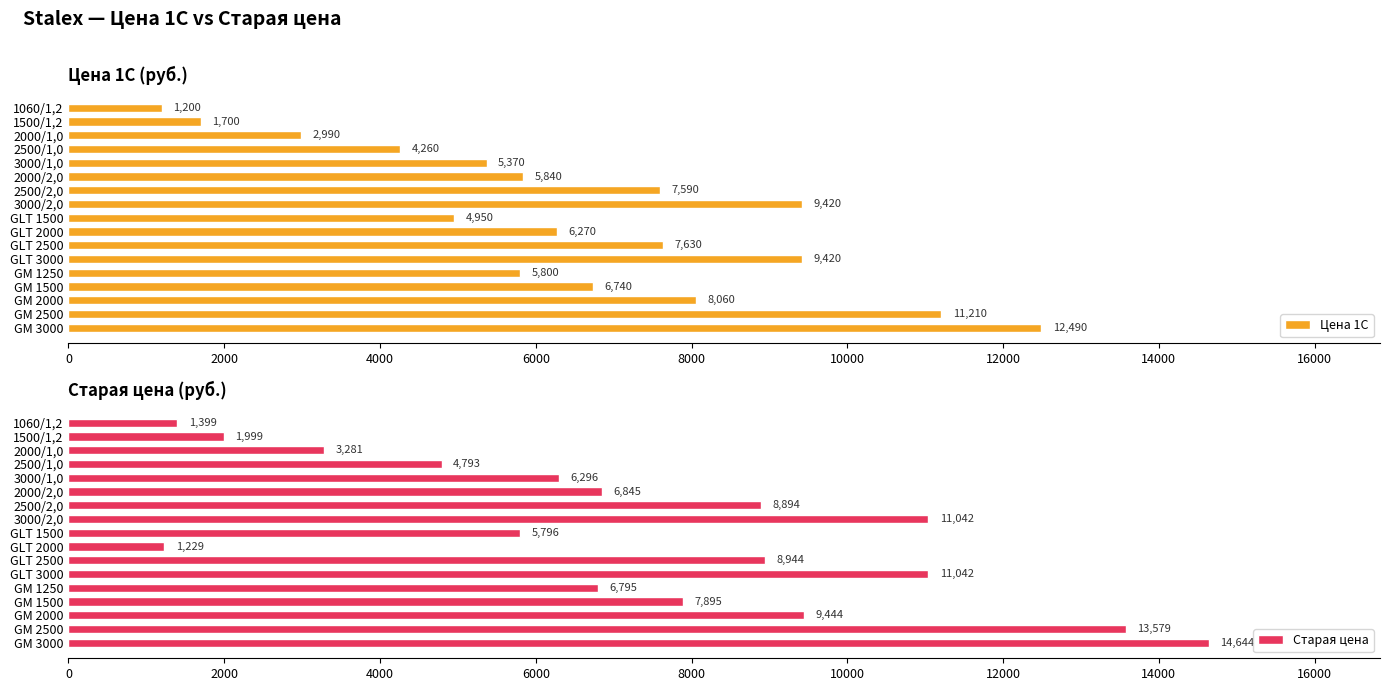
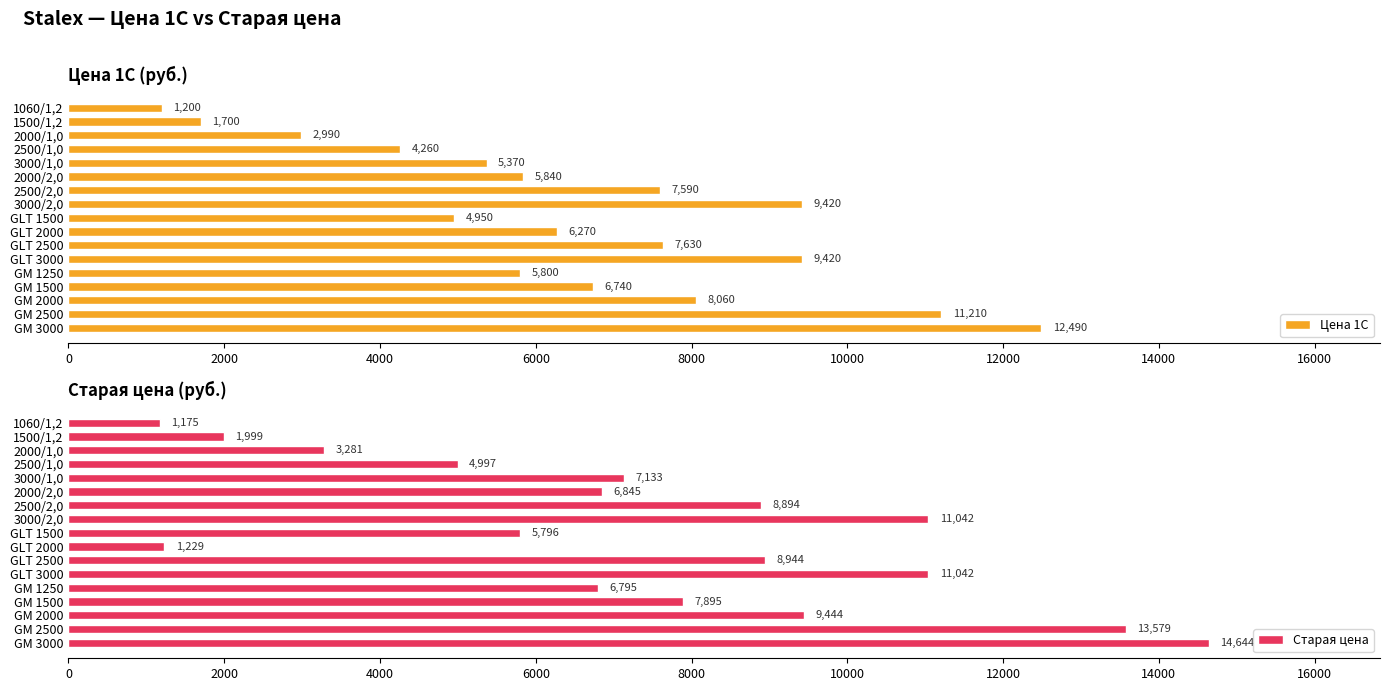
Старая цена (руб.), 1060/1,2: 1,399 -> 1,175
Старая цена (руб.), 2500/1,0: 4,793 -> 4,997
Старая цена (руб.), 3000/1,0: 6,296 -> 7,133
